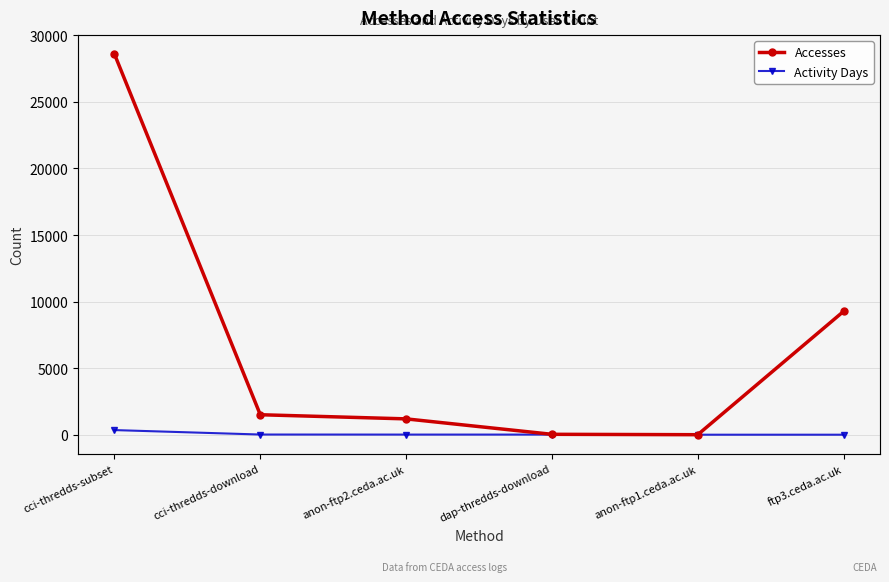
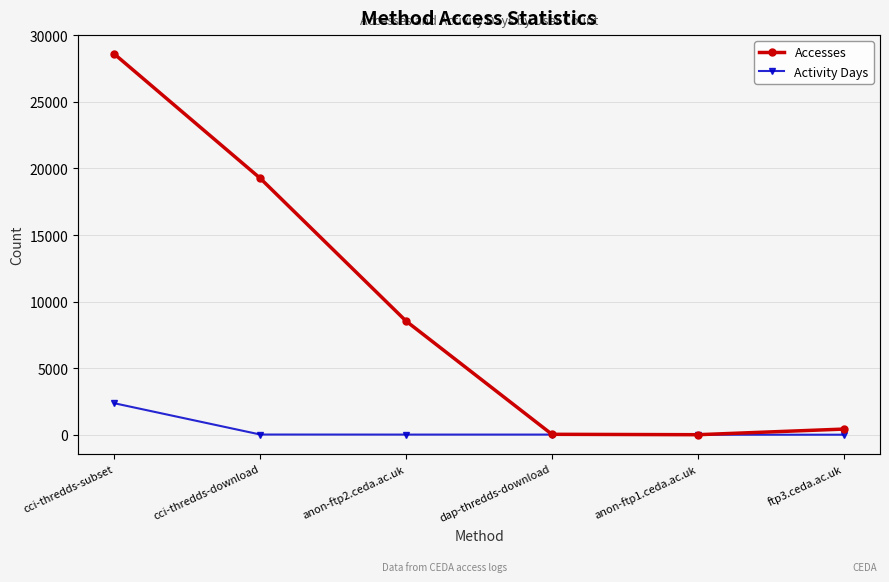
Activity Days, cci-thredds-subset: 300 -> 2400
Accesses, cci-thredds-download: 1500 -> 19300
Accesses, anon-ftp2.ceda.ac.uk: 1200 -> 8500
Accesses, ftp3.ceda.ac.uk: 9300 -> 400
